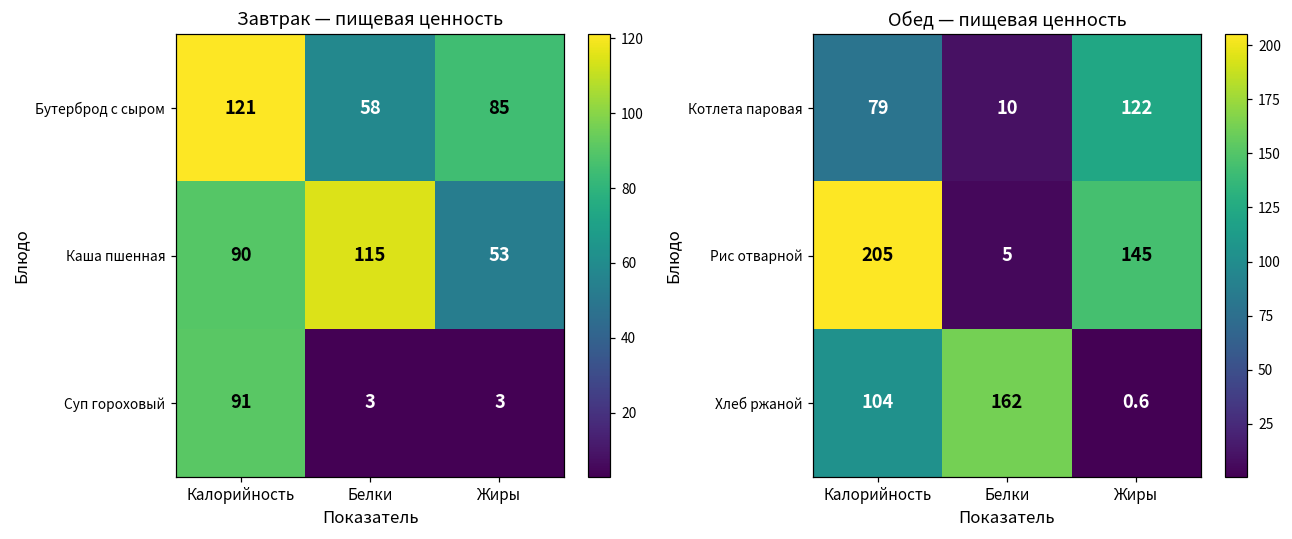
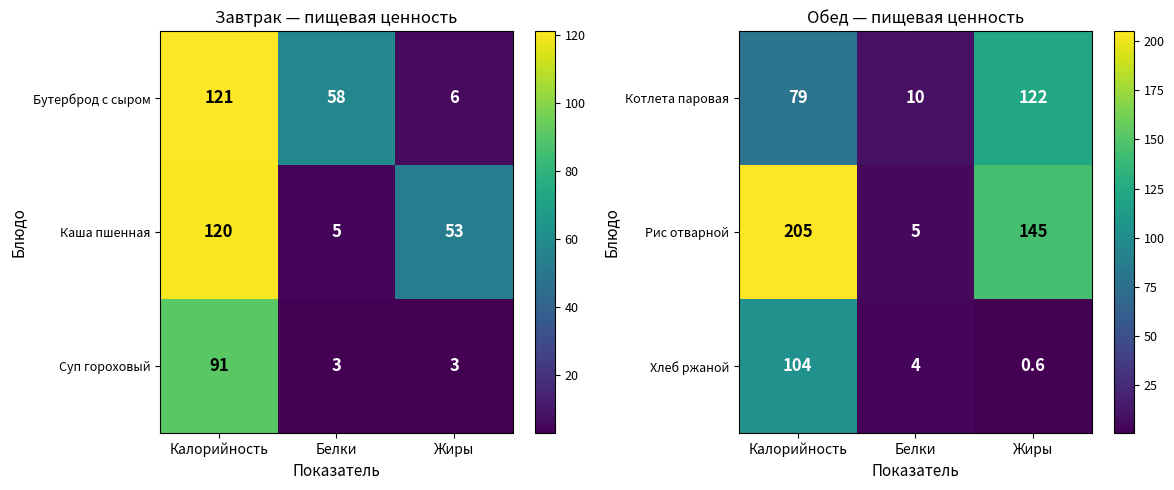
Завтрак — пищевая ценность, Бутерброд с сыром, Жиры: 85 -> 6
Завтрак — пищевая ценность, Каша пшенная, Калорийность: 90 -> 120
Завтрак — пищевая ценность, Каша пшенная, Белки: 115 -> 5
Обед — пищевая ценность, Хлеб ржаной, Белки: 162 -> 4
